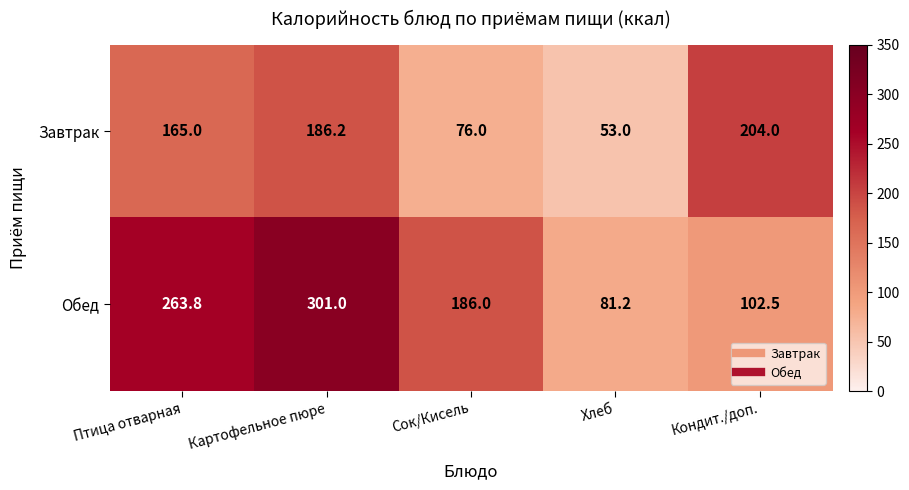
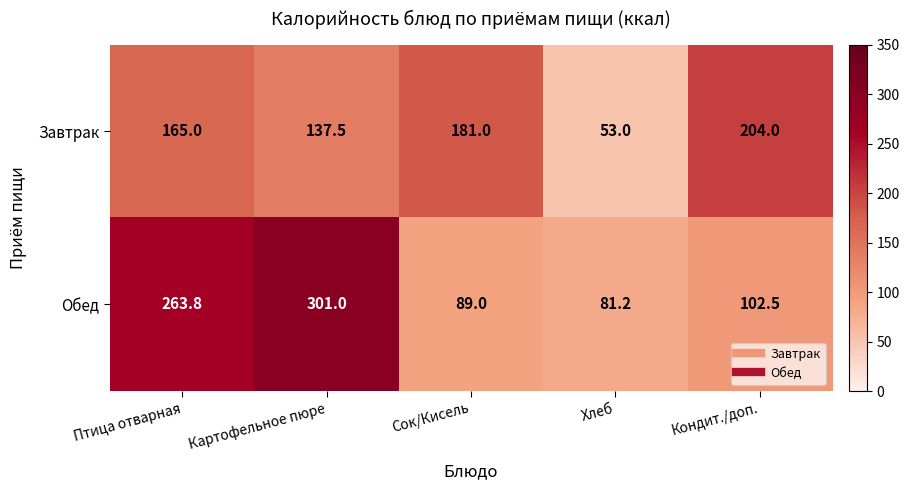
Завтрак, Картофельное пюре: 186.2 -> 137.5
Завтрак, Сок/Кисель: 76.0 -> 181.0
Обед, Сок/Кисель: 186.0 -> 89.0
